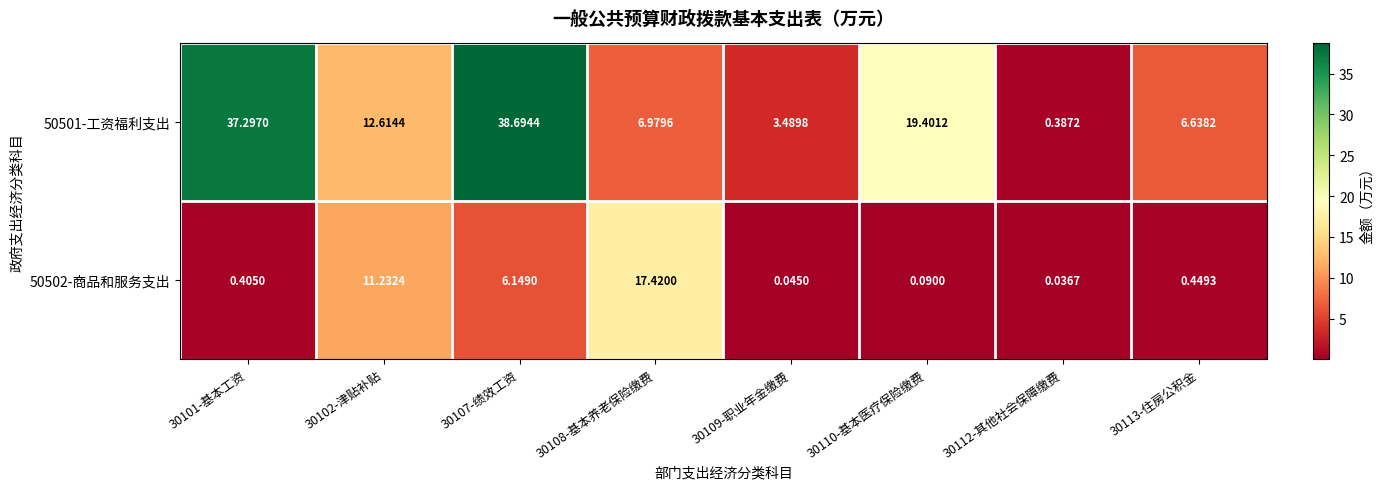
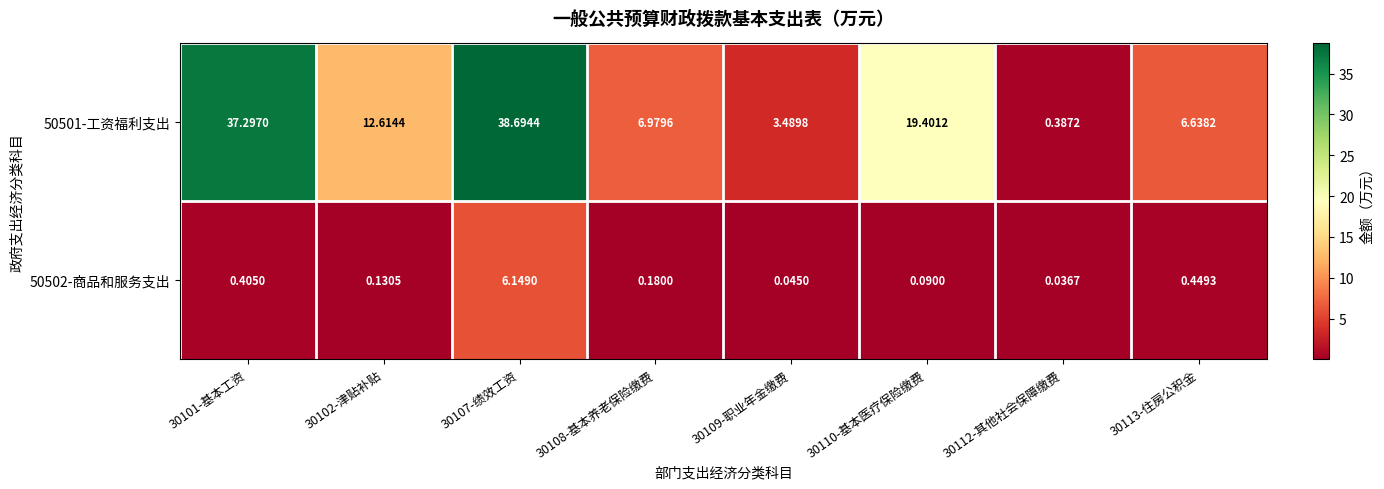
50502-商品和服务支出, 30102-津贴补贴: 11.2324 -> 0.1305
50502-商品和服务支出, 30108-基本养老保险缴费: 17.4200 -> 0.1800
